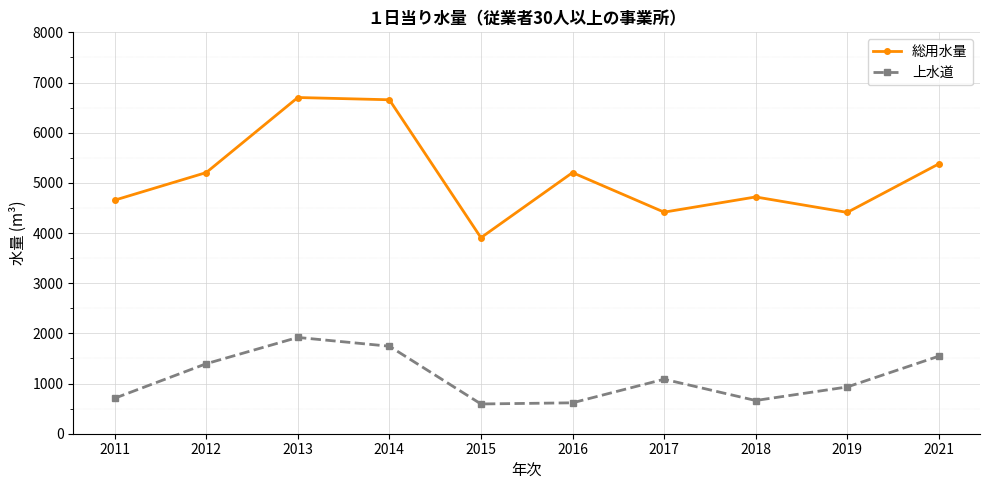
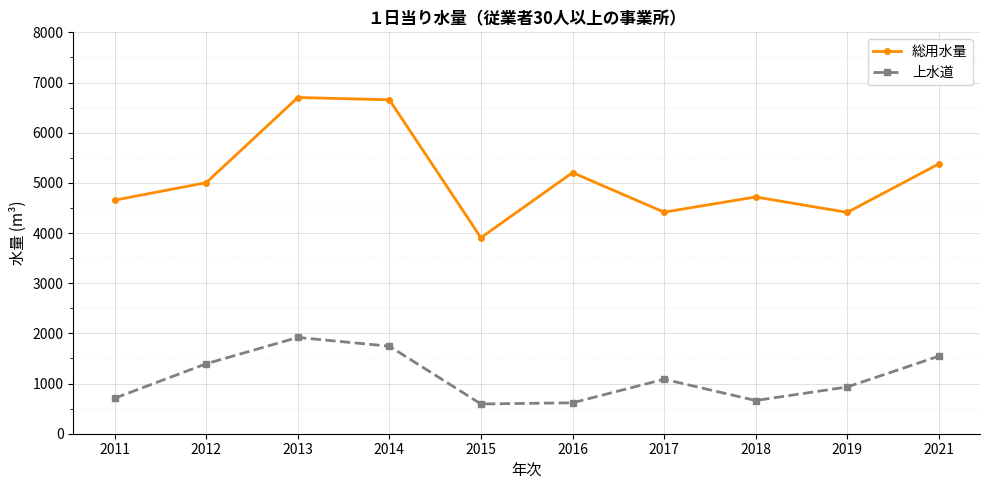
総用水量, 2012: 5200 -> 5000
